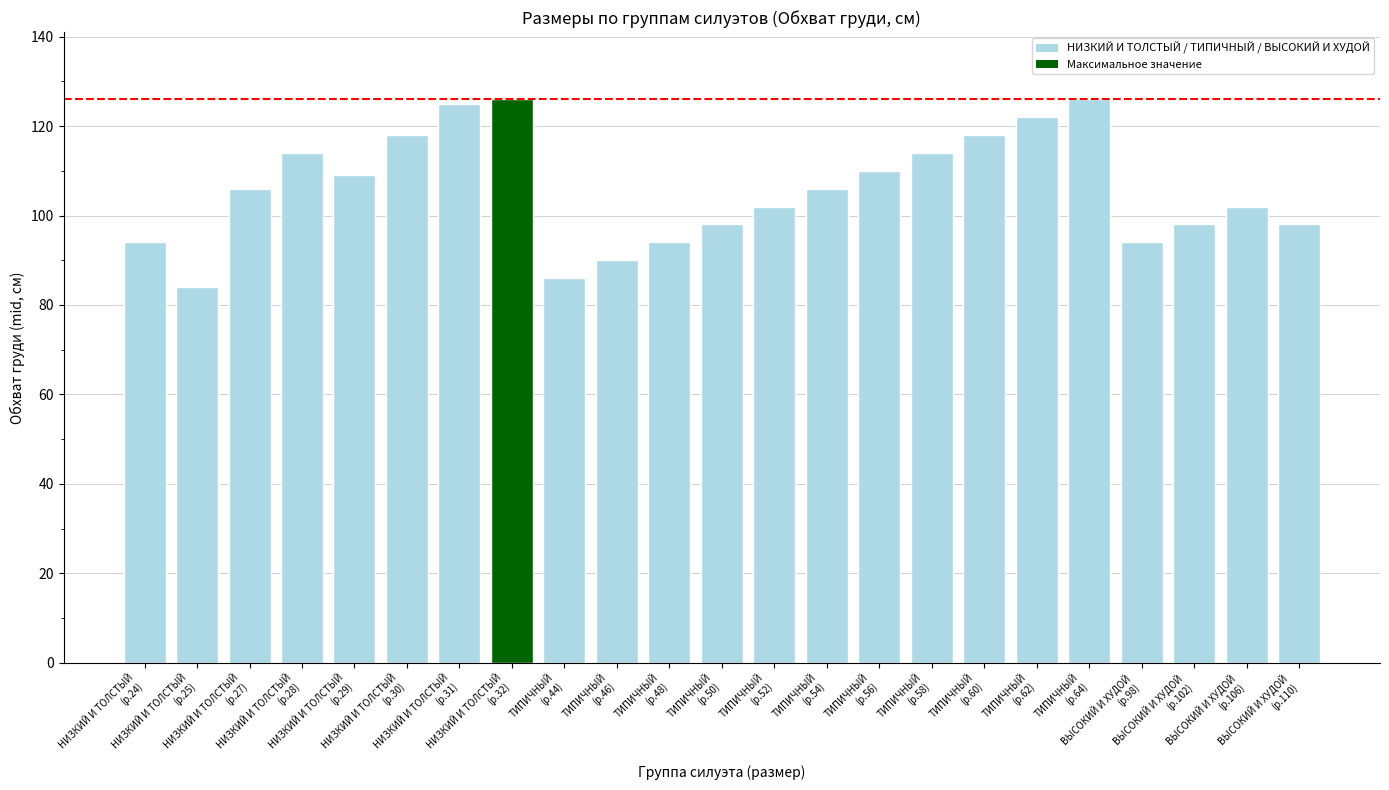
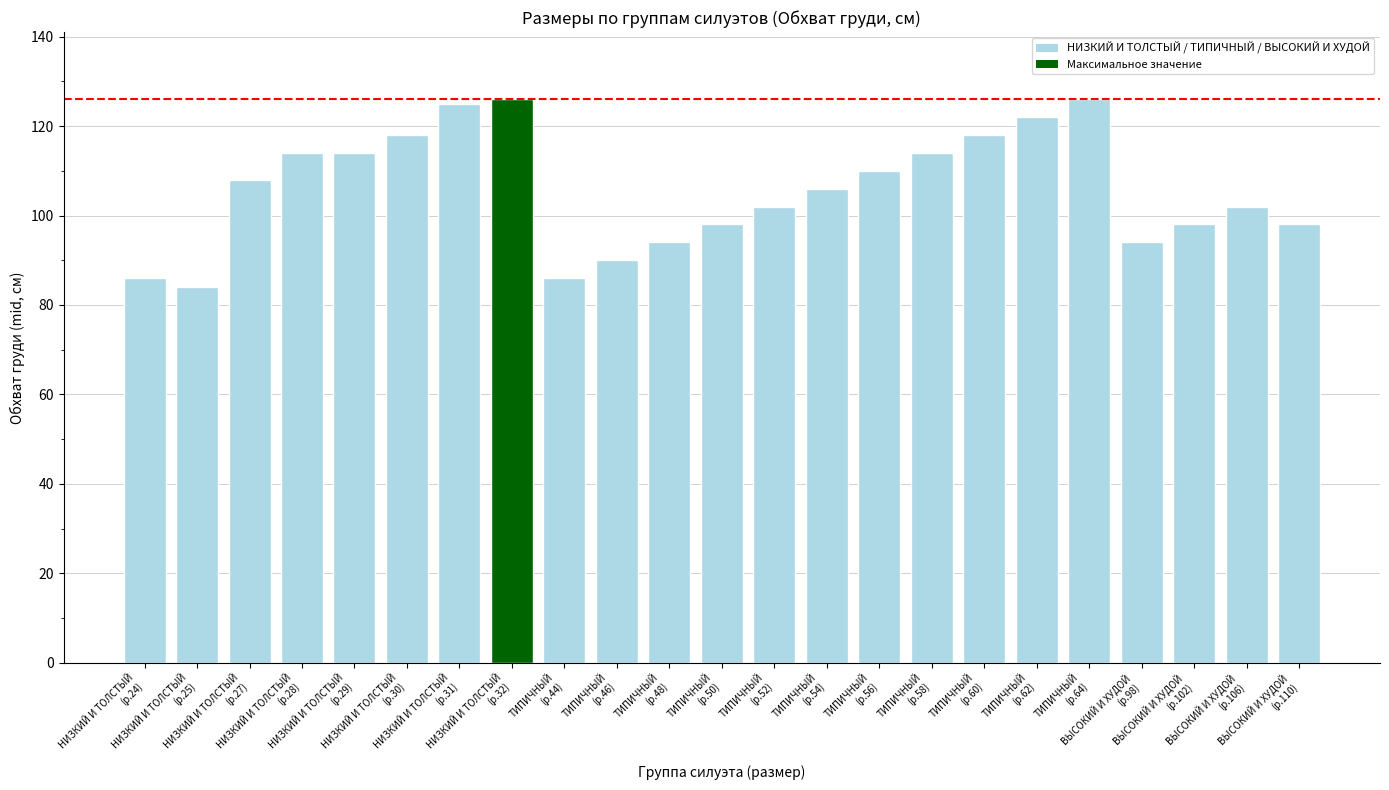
НИЗКИЙ И ТОЛСТЫЙ (р.24): 94 -> 86
НИЗКИЙ И ТОЛСТЫЙ (р.27): 106 -> 108
НИЗКИЙ И ТОЛСТЫЙ (р.29): 109 -> 114
